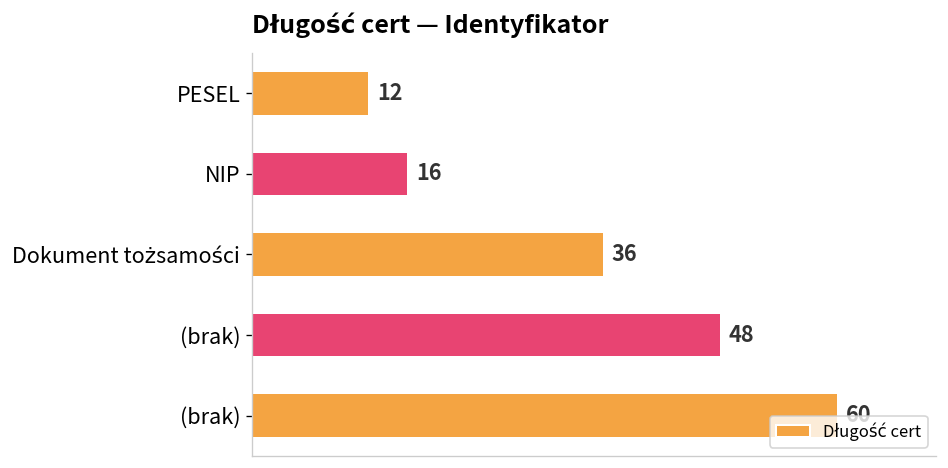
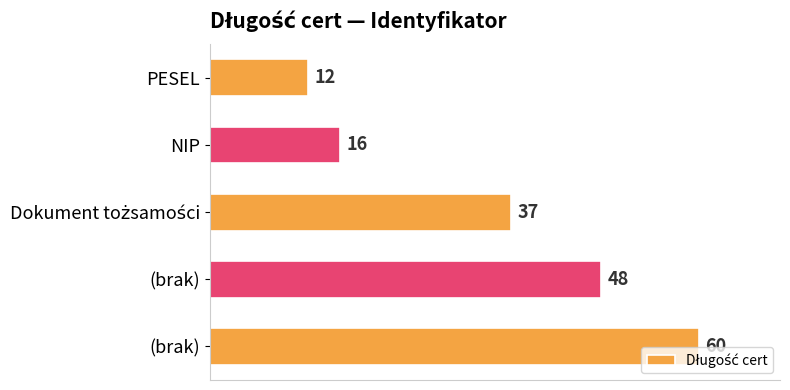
Dokument tożsamości: 36 -> 37
